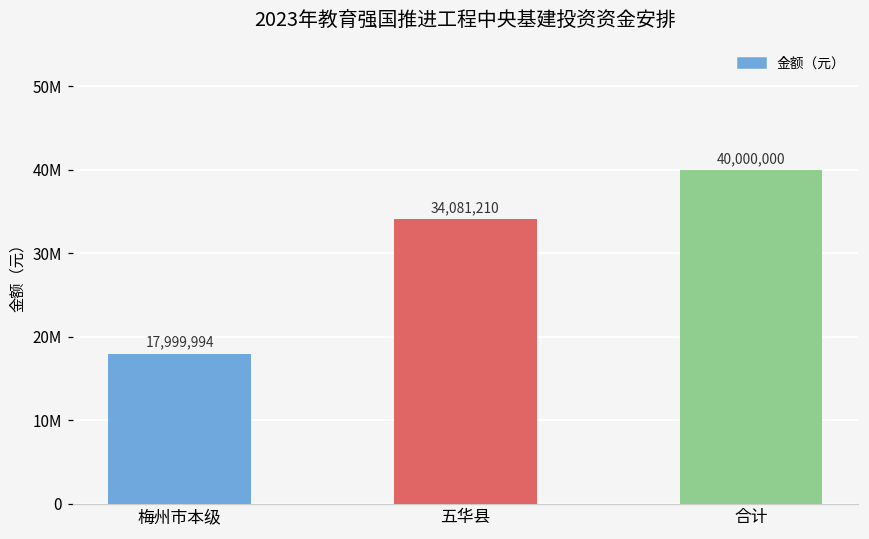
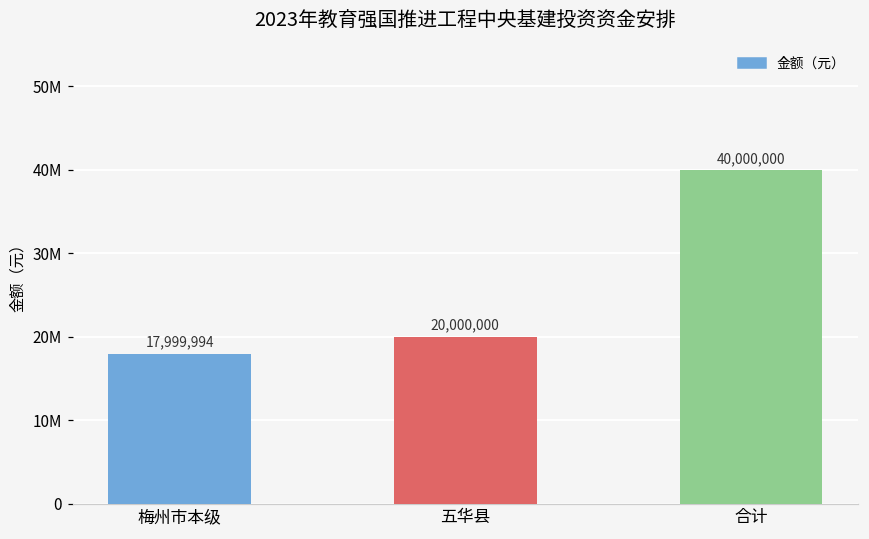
五华县: 34,081,210 -> 20,000,000
